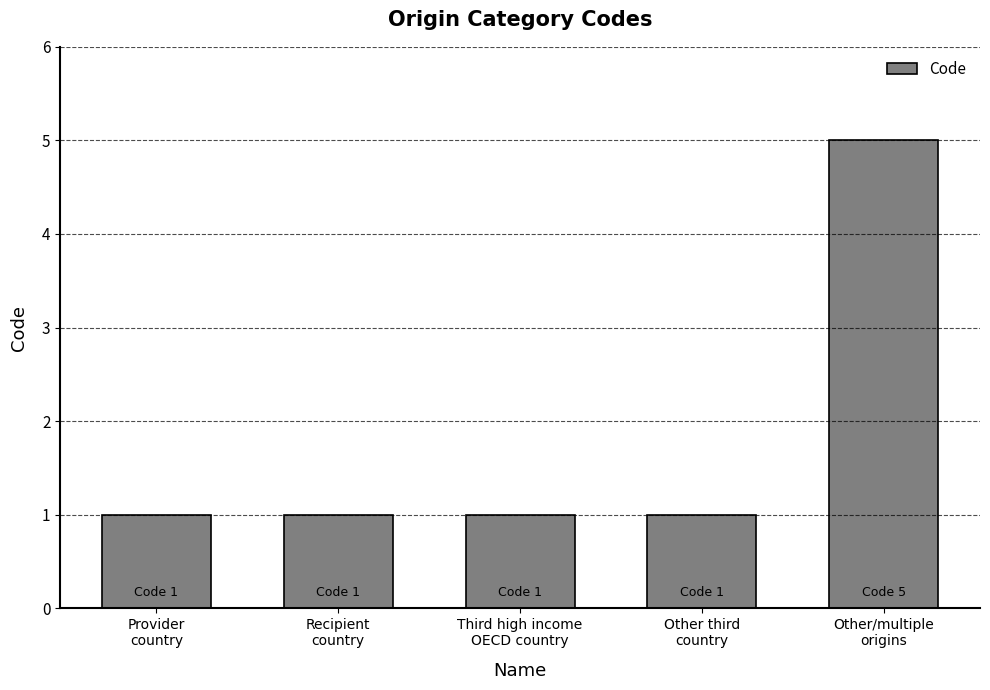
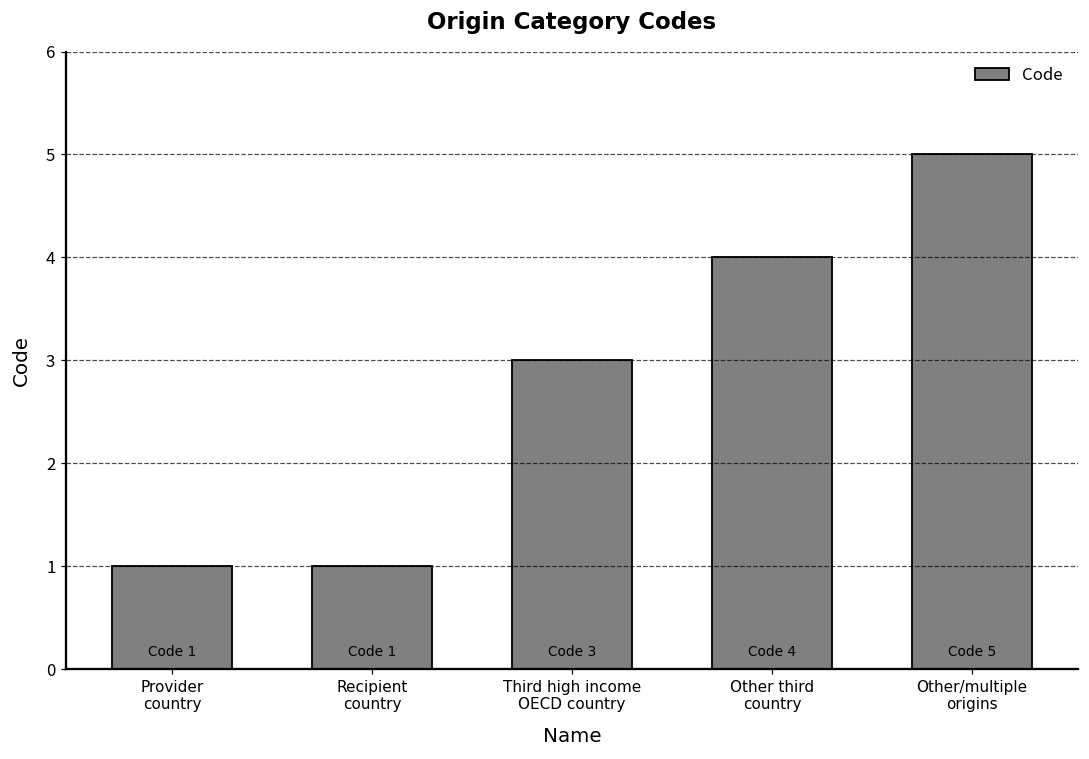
Third high income OECD country: 1 -> 3
Other third country: 1 -> 4
